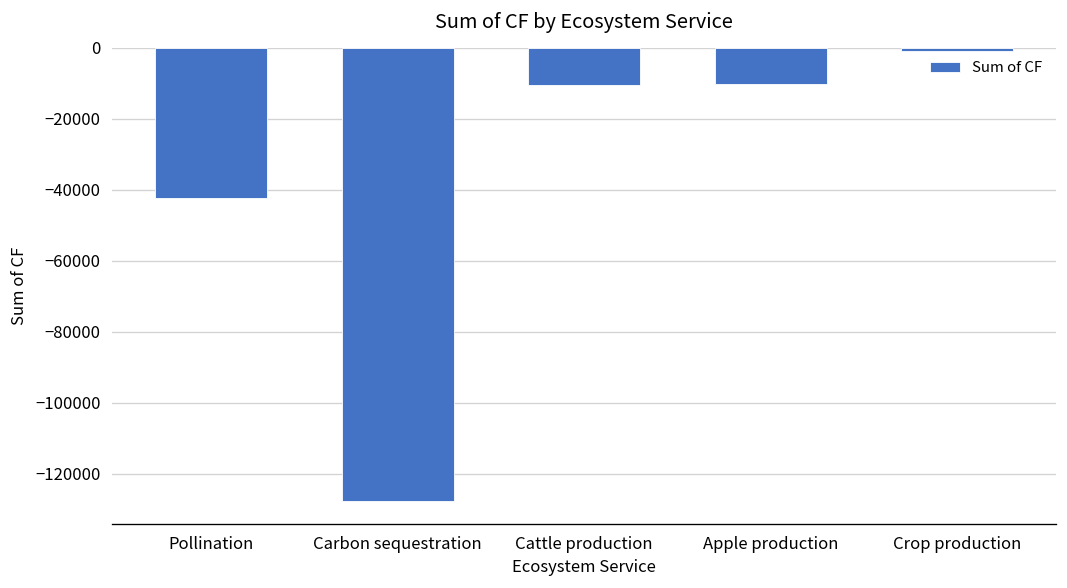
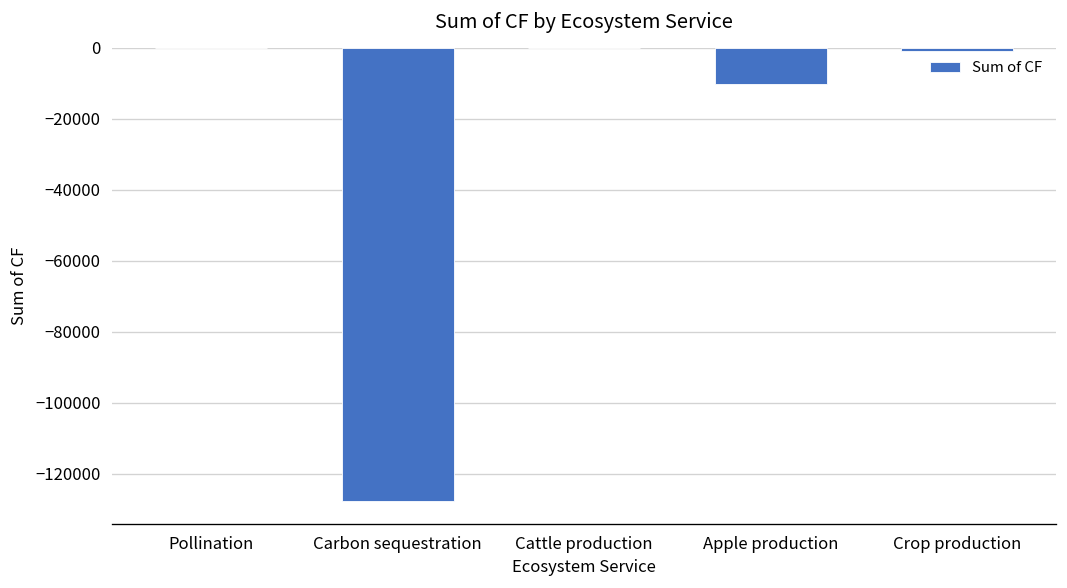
Pollination: -42000 -> 0
Cattle production: -11000 -> 0
